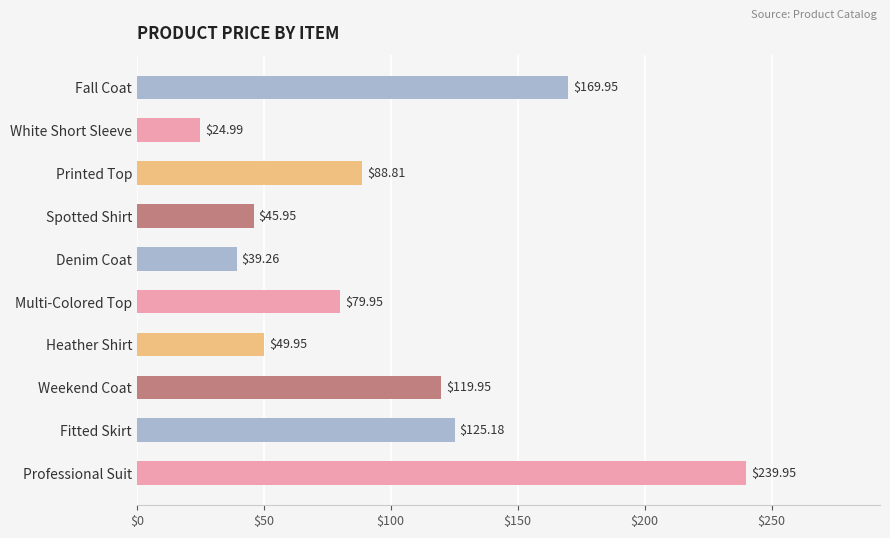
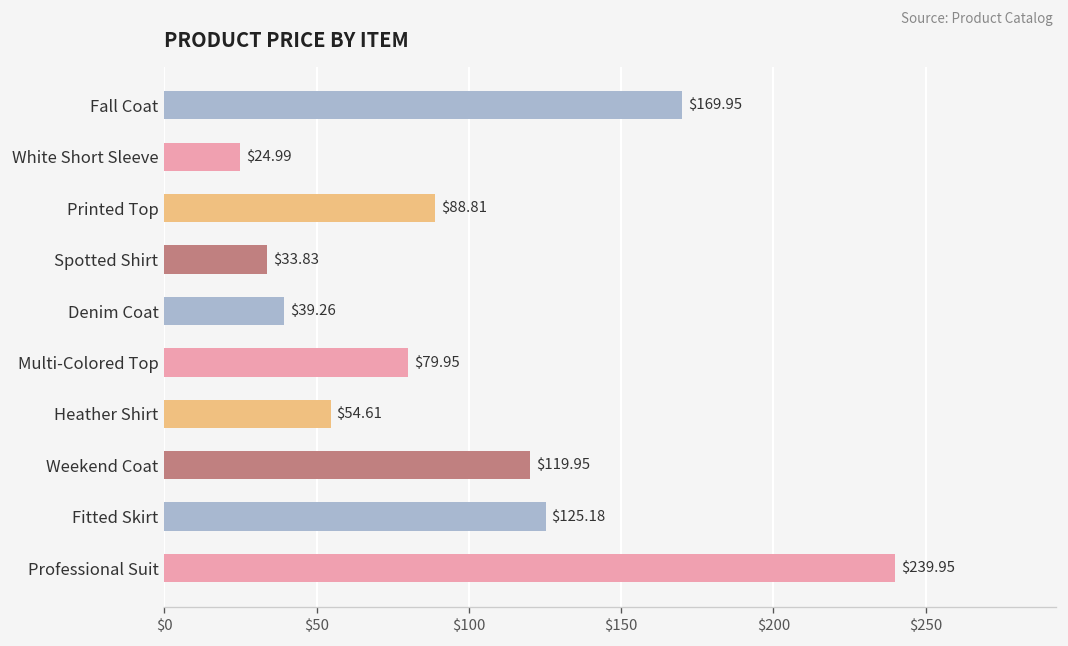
Spotted Shirt: $45.95 -> $33.83
Heather Shirt: $49.95 -> $54.61
